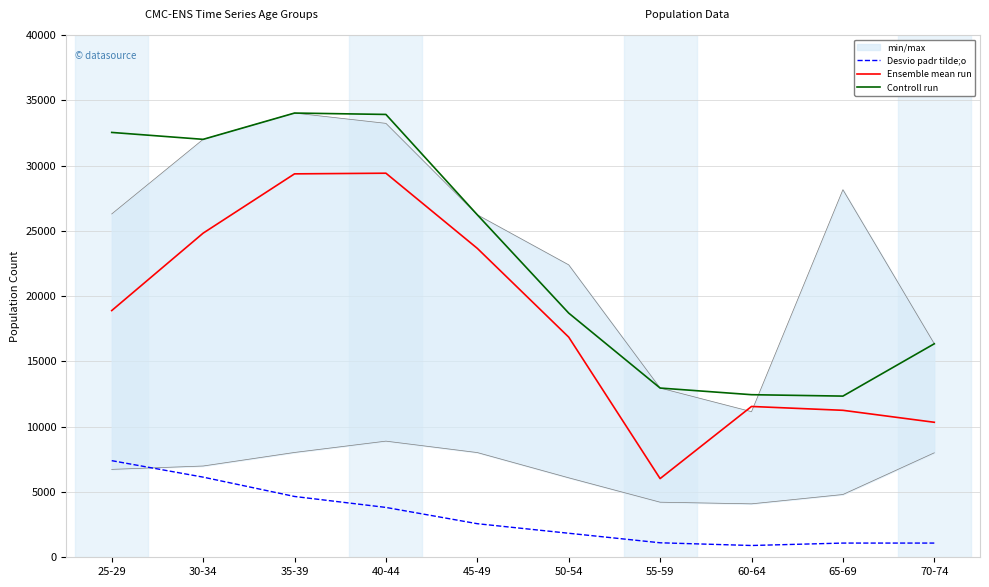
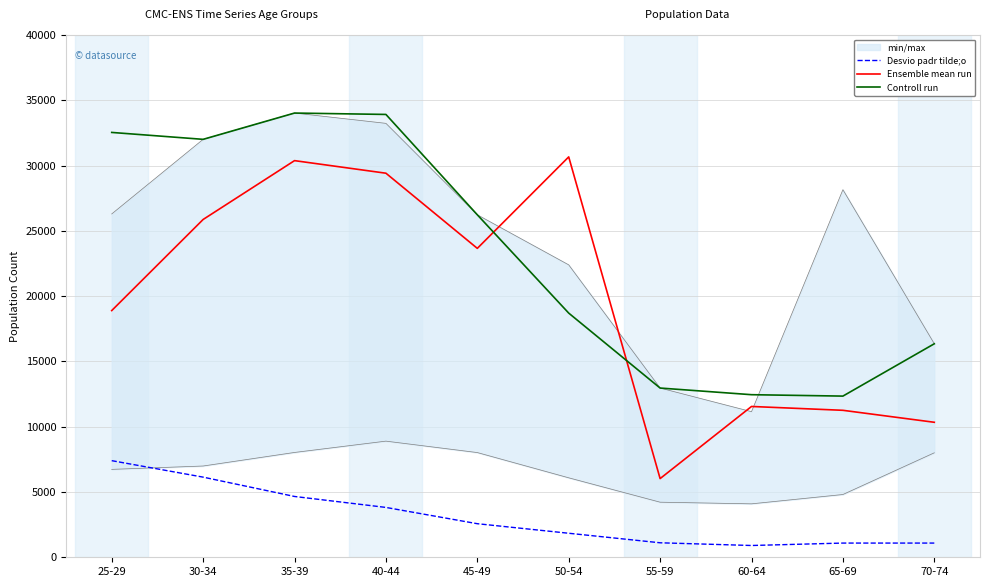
Ensemble mean run, 30-34: 24800 -> 25900
Ensemble mean run, 35-39: 29400 -> 30400
Ensemble mean run, 50-54: 16900 -> 30700
